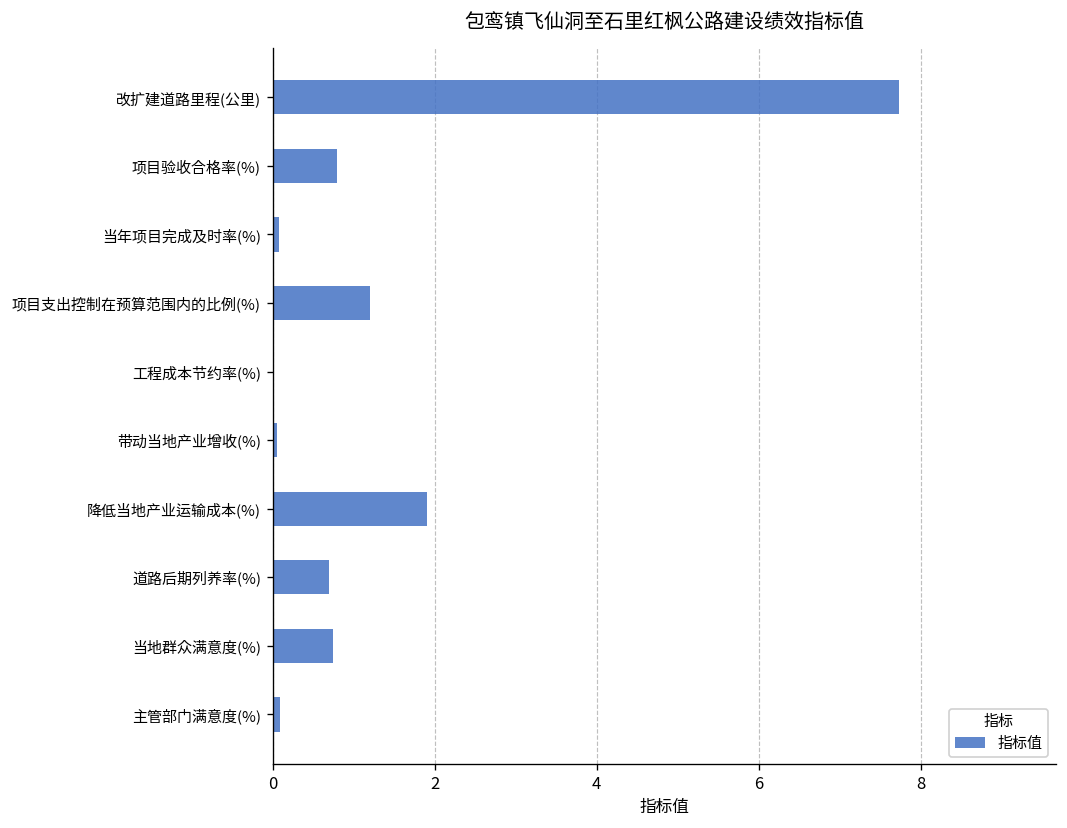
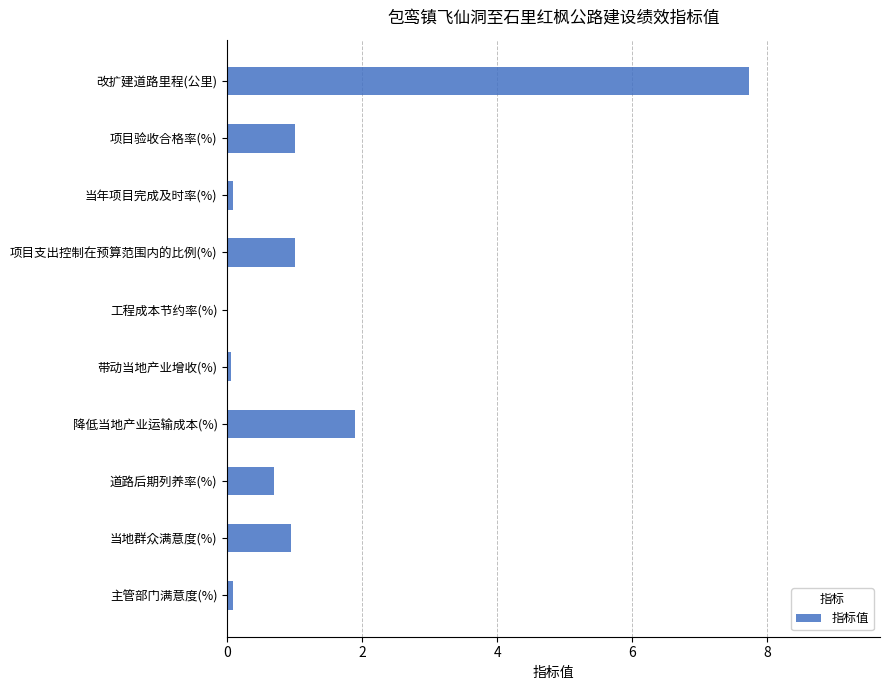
项目验收合格率(%): 0.8 -> 1.0
项目支出控制在预算范围内的比例(%): 1.2 -> 1.0
当地群众满意度(%): 0.8 -> 1.0
